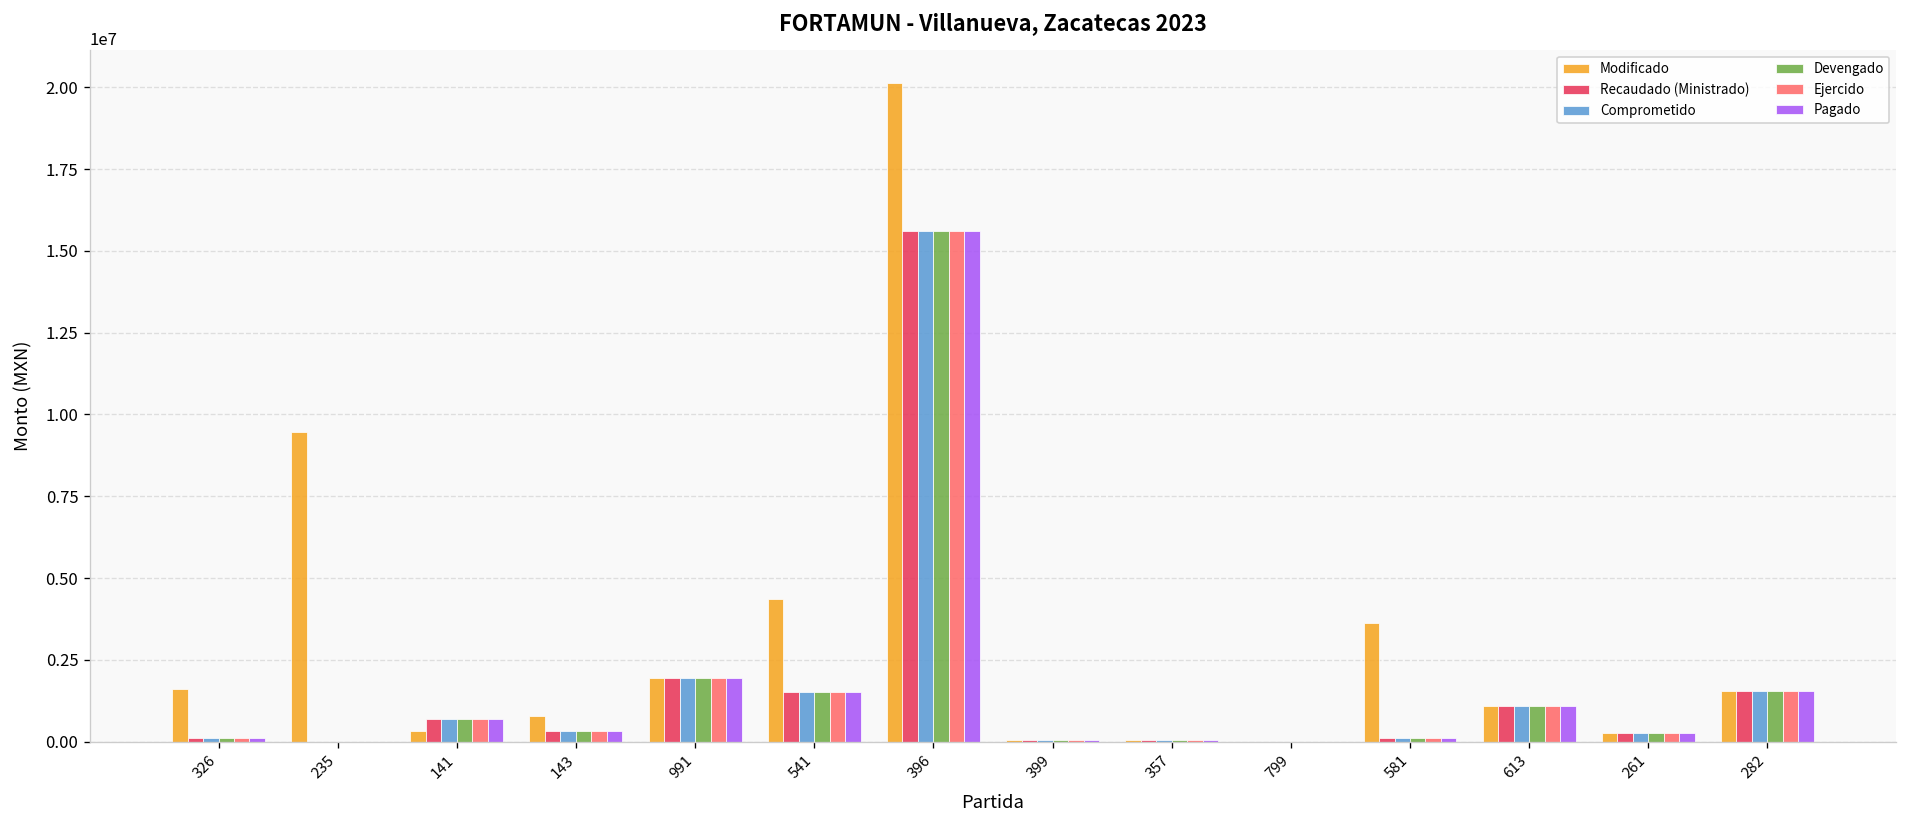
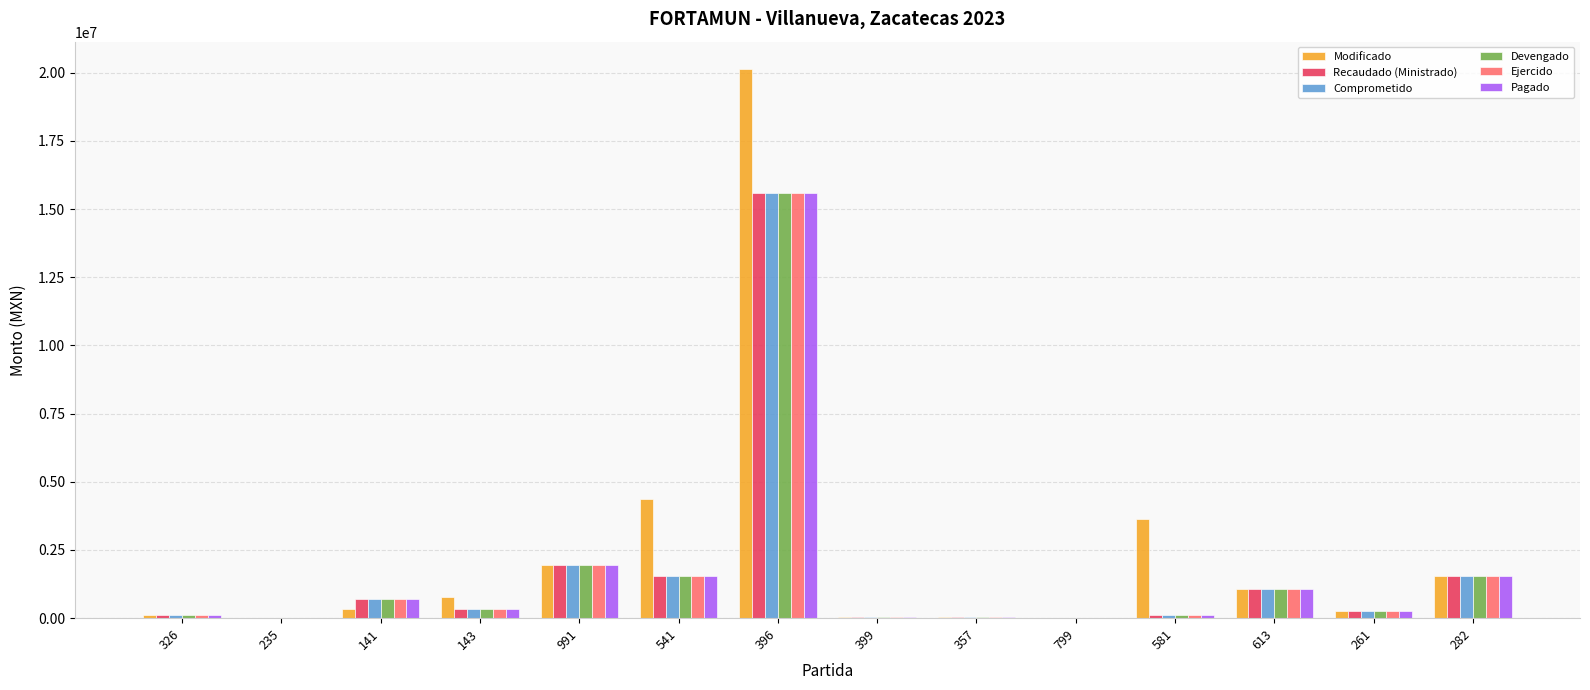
Modificado, 326: 1600000 -> 100000
Modificado, 235: 9500000 -> 0
